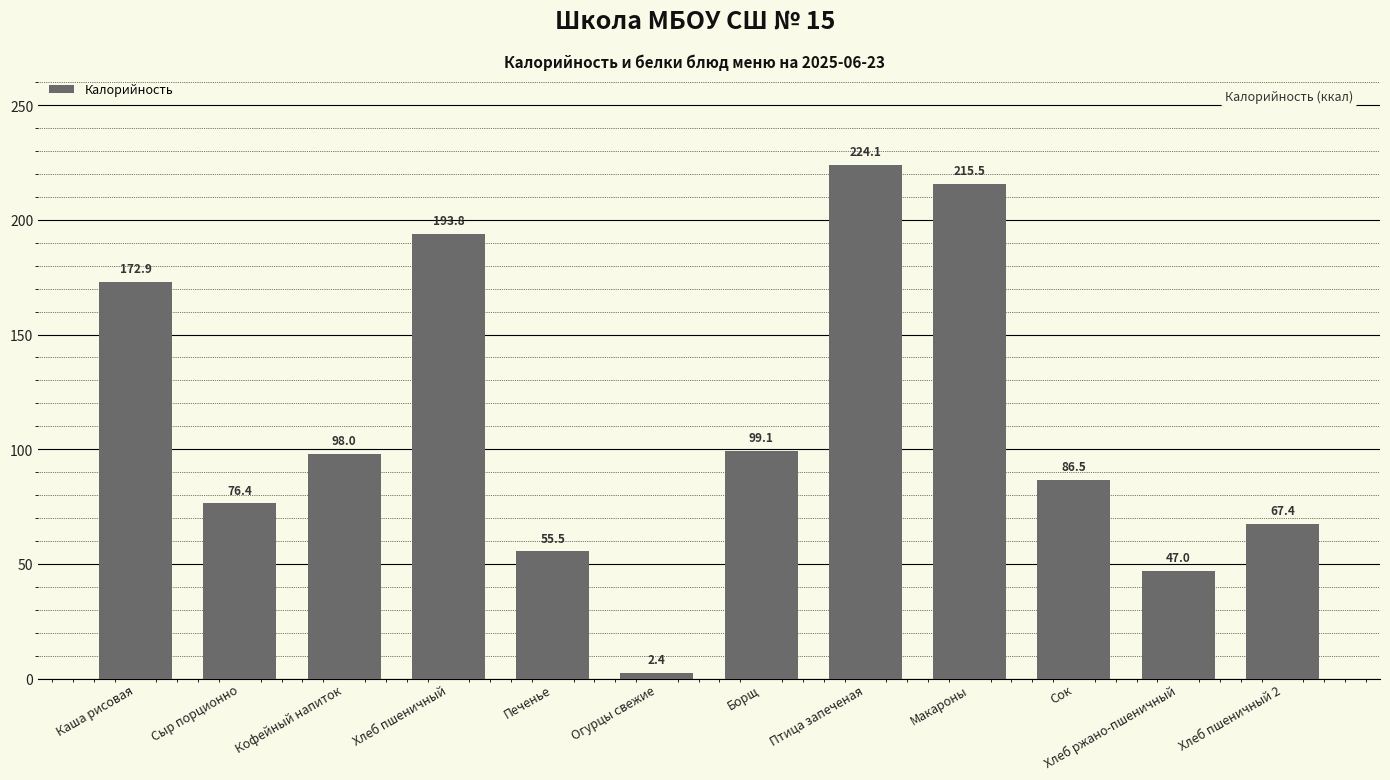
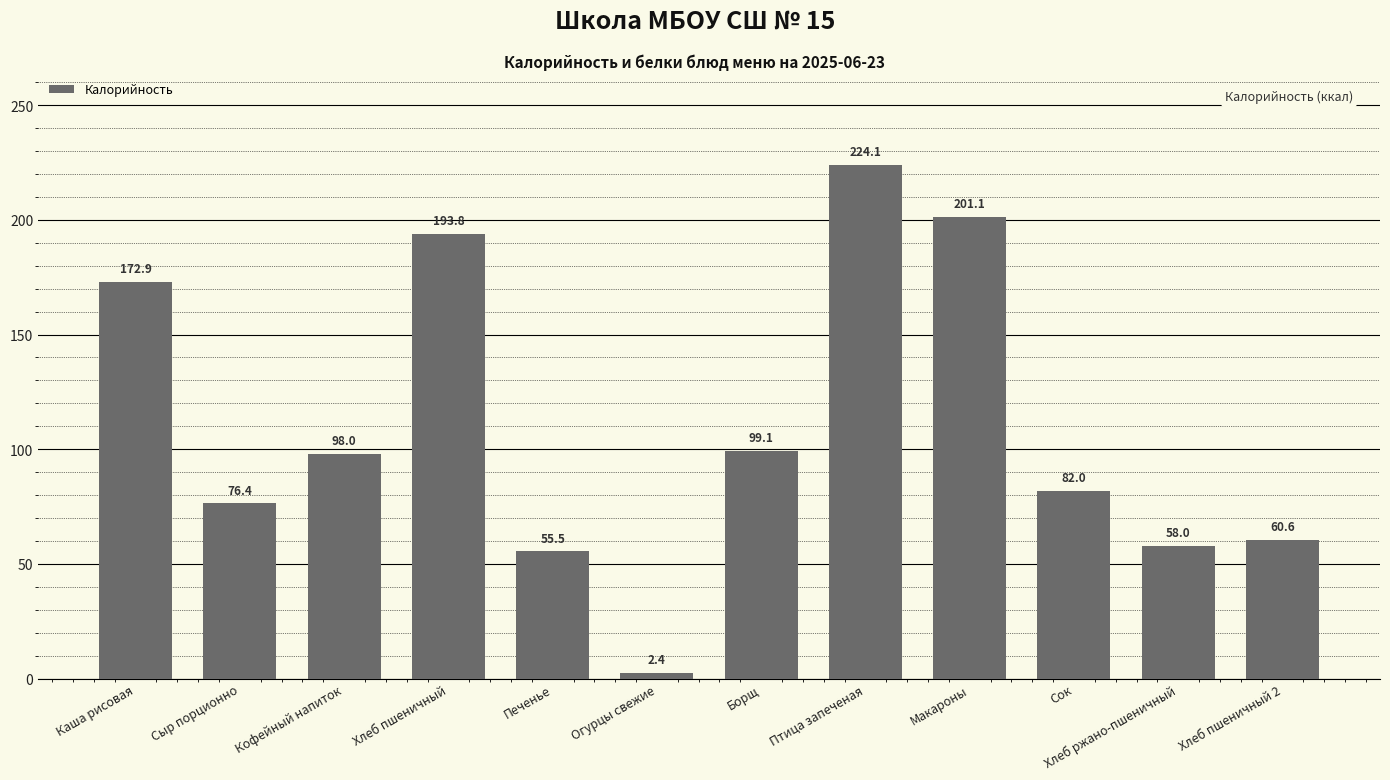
Макароны: 215.5 -> 201.1
Сок: 86.5 -> 82.0
Хлеб ржано-пшеничный: 47.0 -> 58.0
Хлеб пшеничный 2: 67.4 -> 60.6
